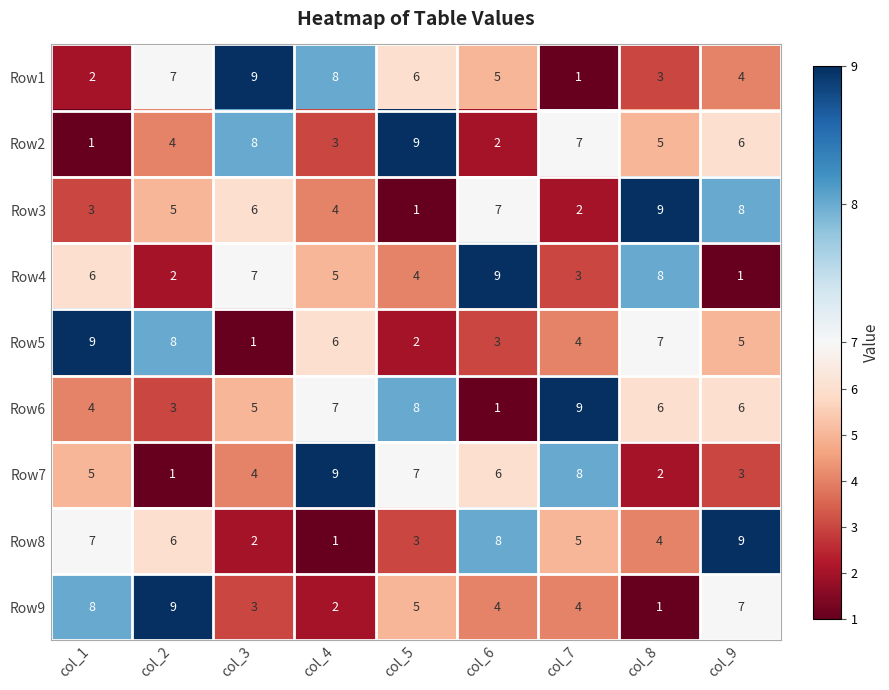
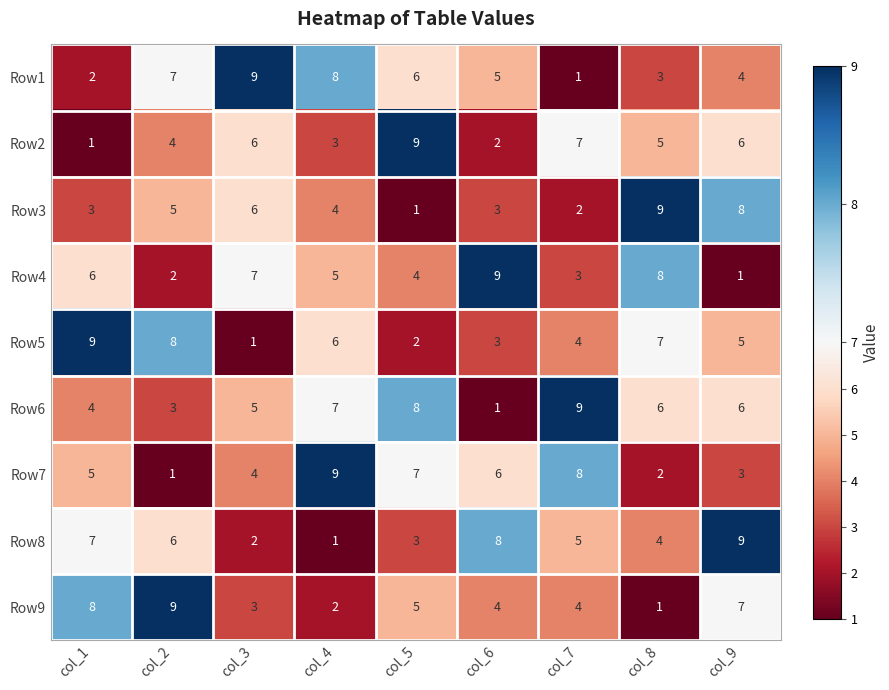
Row2, col_3: 8 -> 6
Row3, col_6: 7 -> 3
